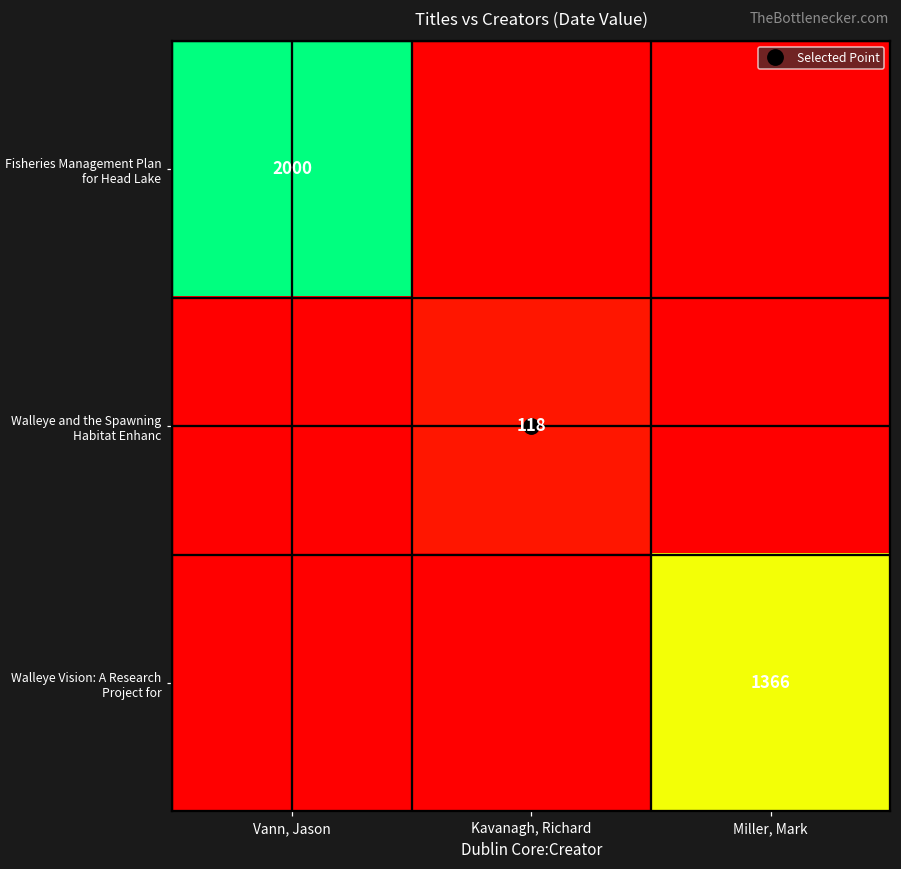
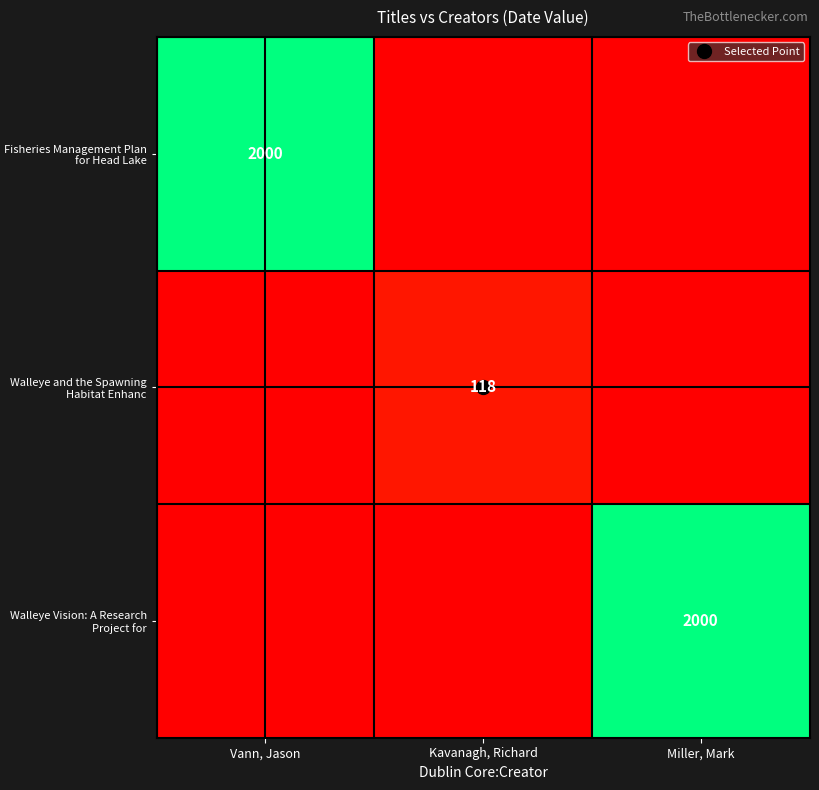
Walleye Vision: A Research Project for, Miller, Mark: 1366 -> 2000
